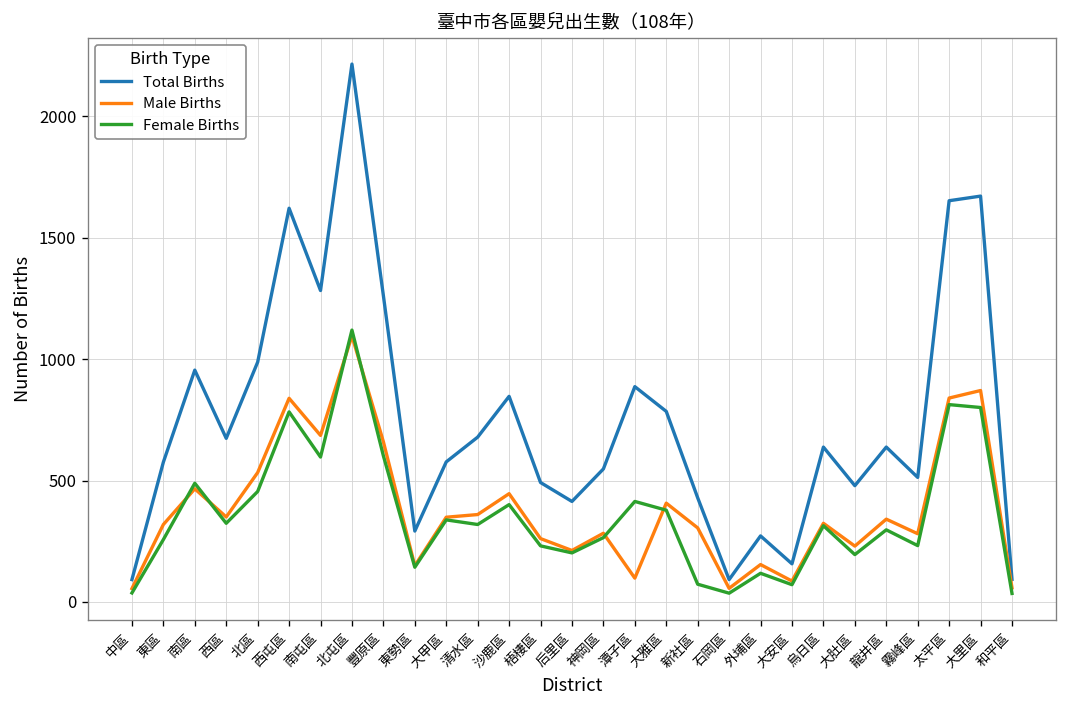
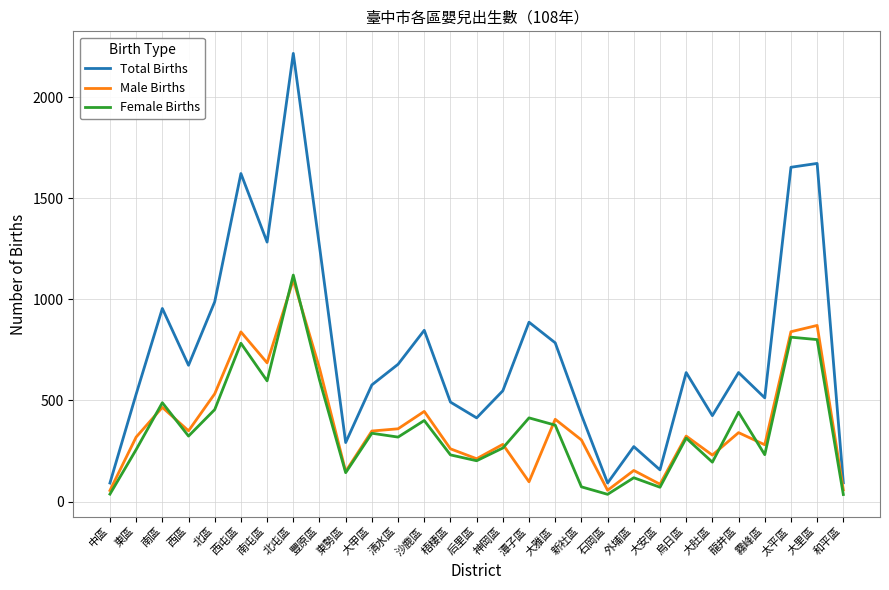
Total Births, 東區: 580 -> 530
Total Births, 大肚區: 480 -> 430
Female Births, 龍井區: 300 -> 440
